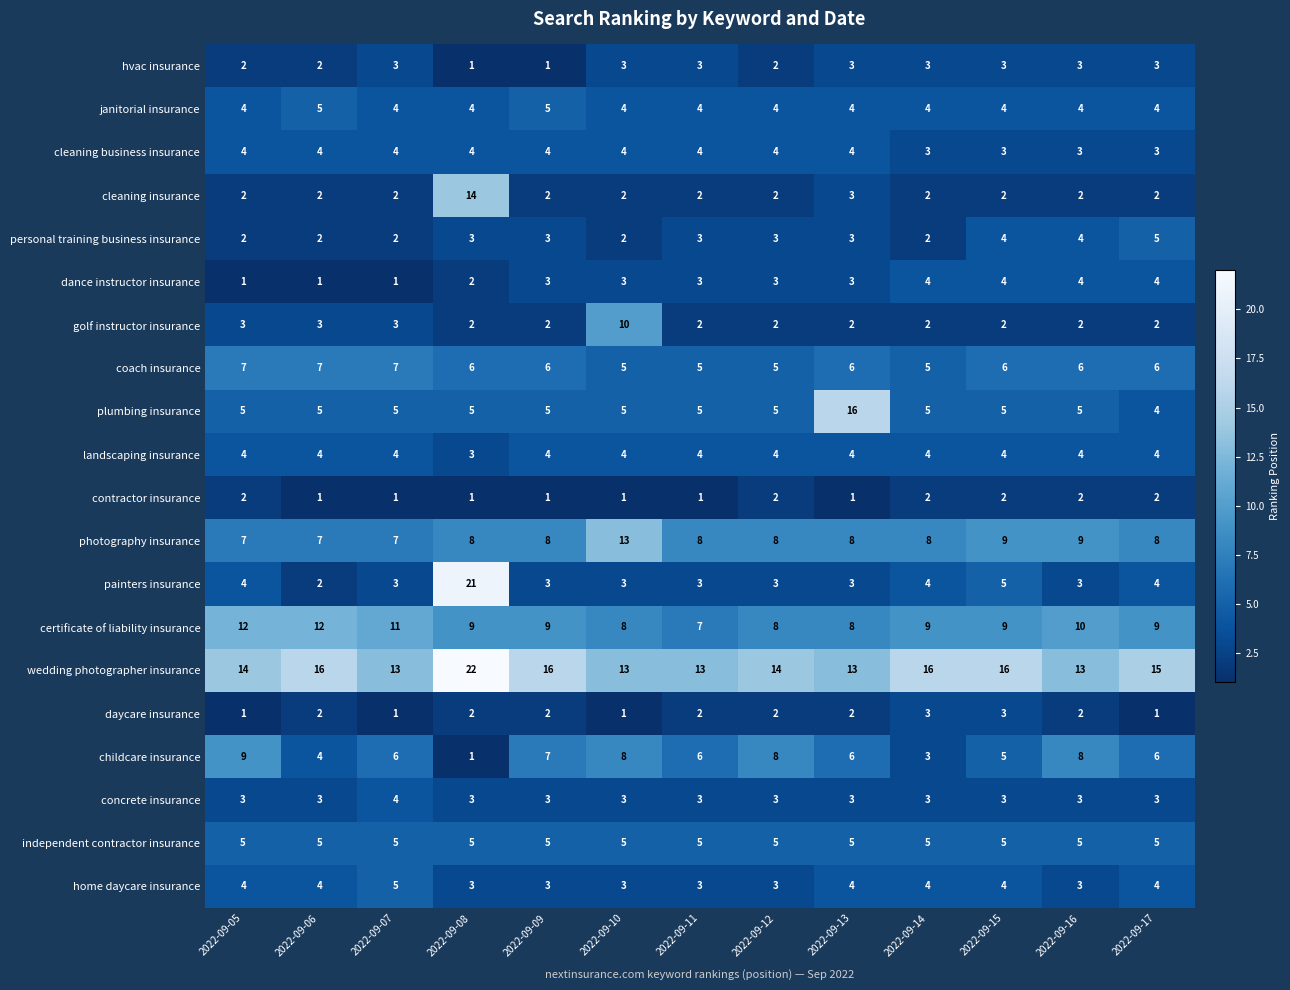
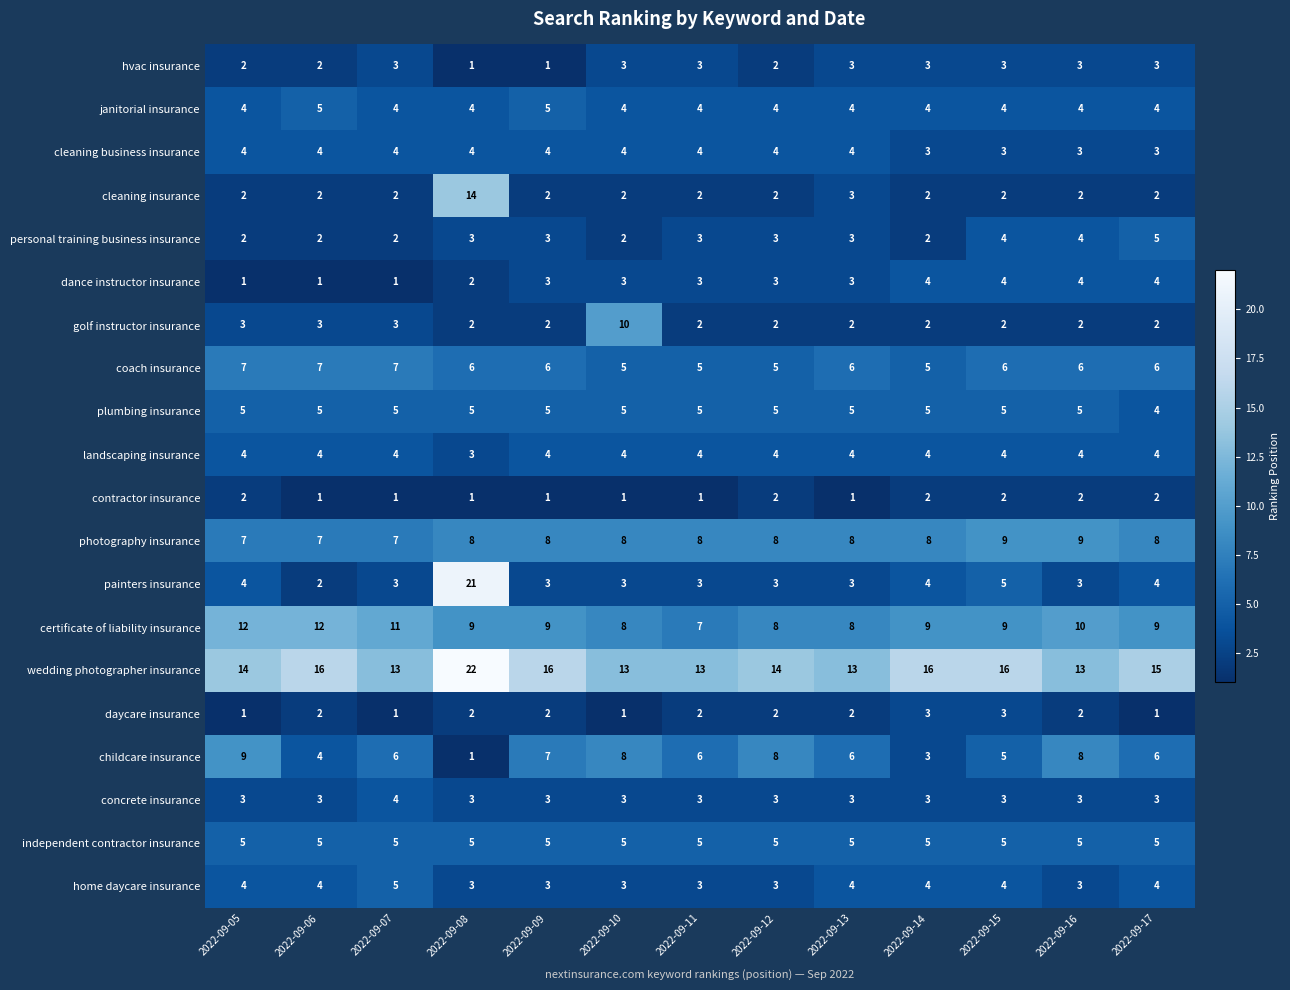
plumbing insurance, 2022-09-13: 16 -> 5
photography insurance, 2022-09-10: 13 -> 8
